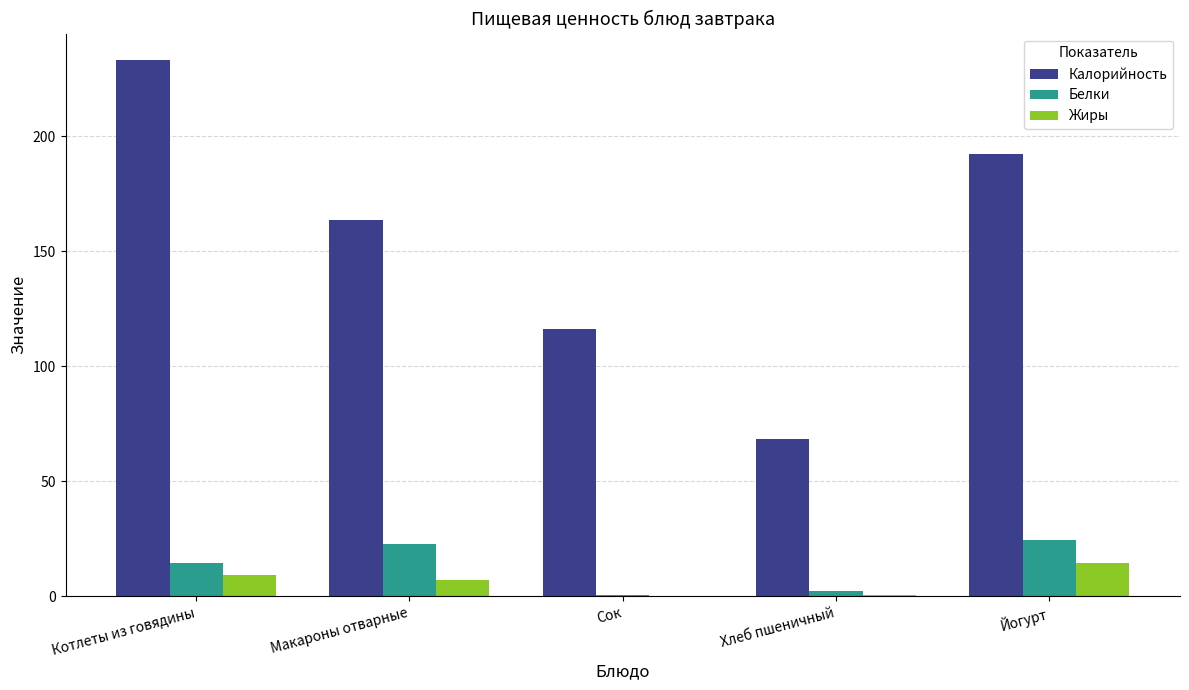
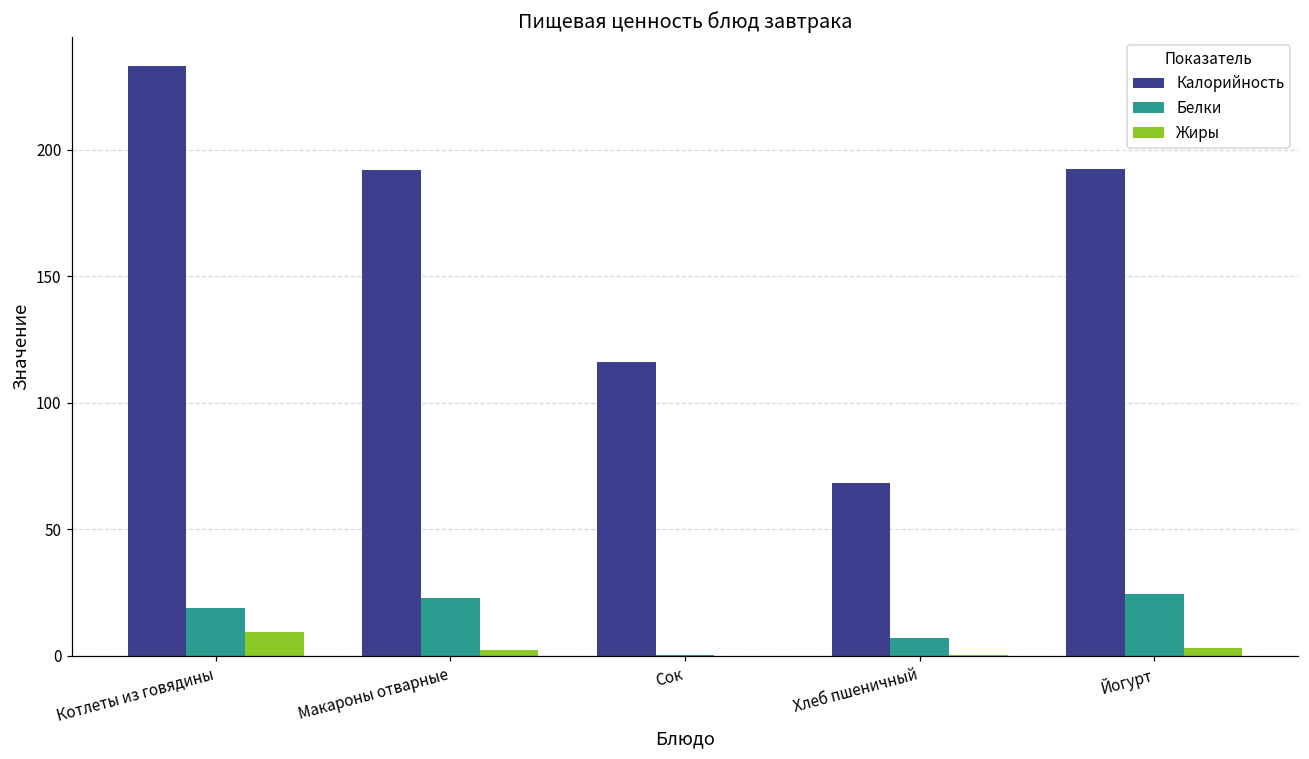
Белки, Котлеты из говядины: 14 -> 19
Калорийность, Макароны отварные: 164 -> 192
Жиры, Макароны отварные: 7 -> 2
Белки, Хлеб пшеничный: 2 -> 7
Жиры, Йогурт: 14 -> 3
